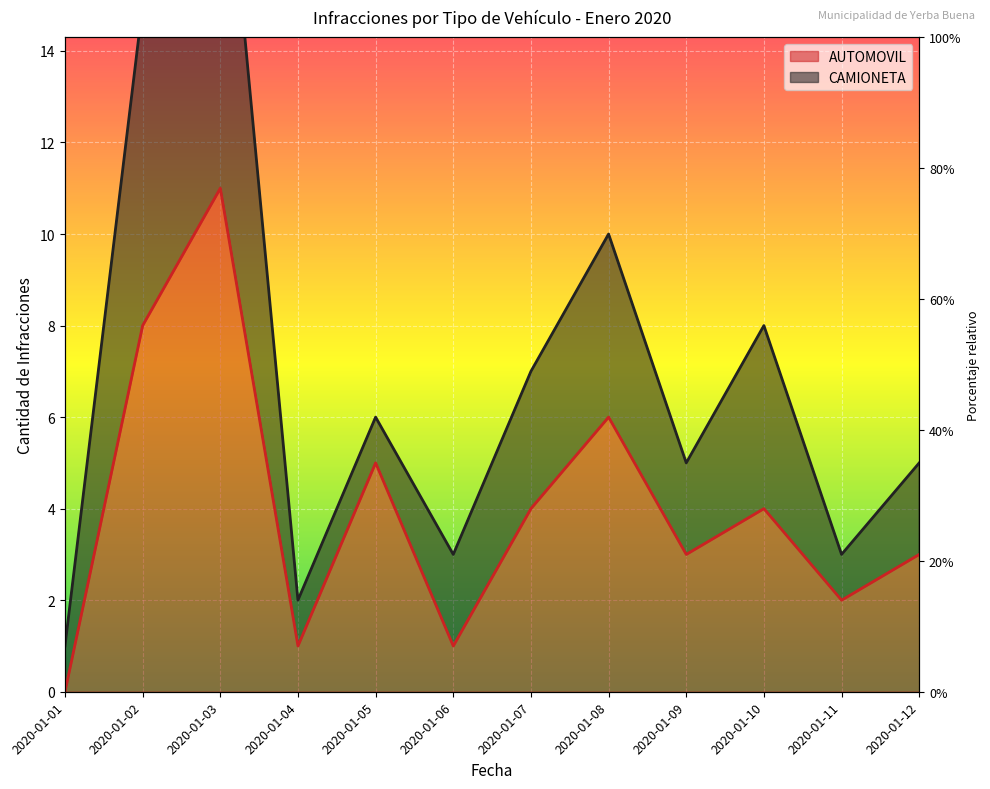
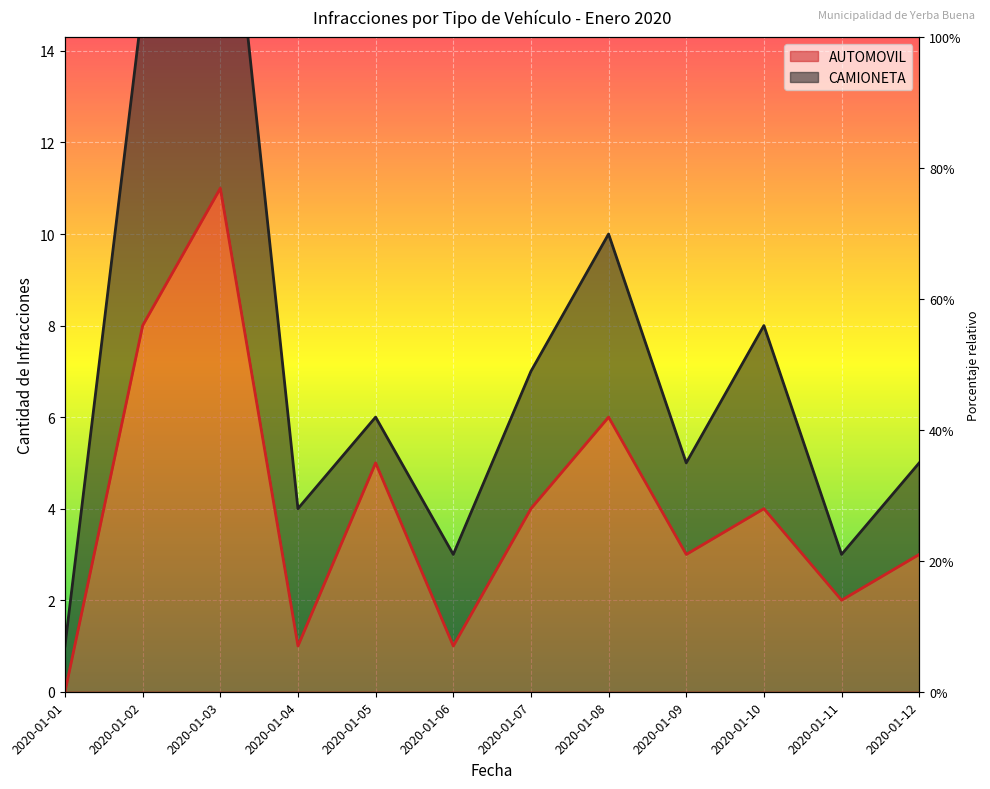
CAMIONETA, 2020-01-04: 1 -> 3
